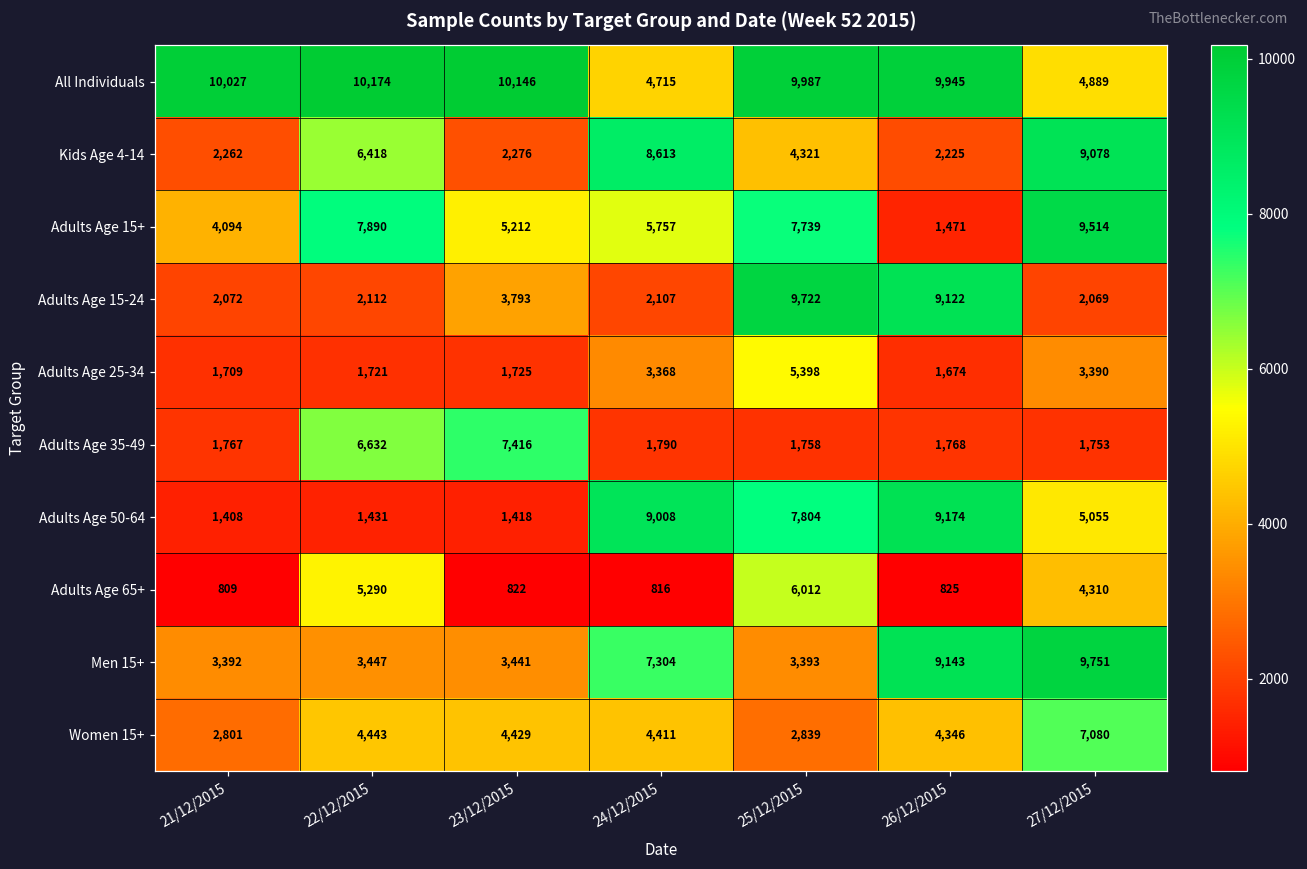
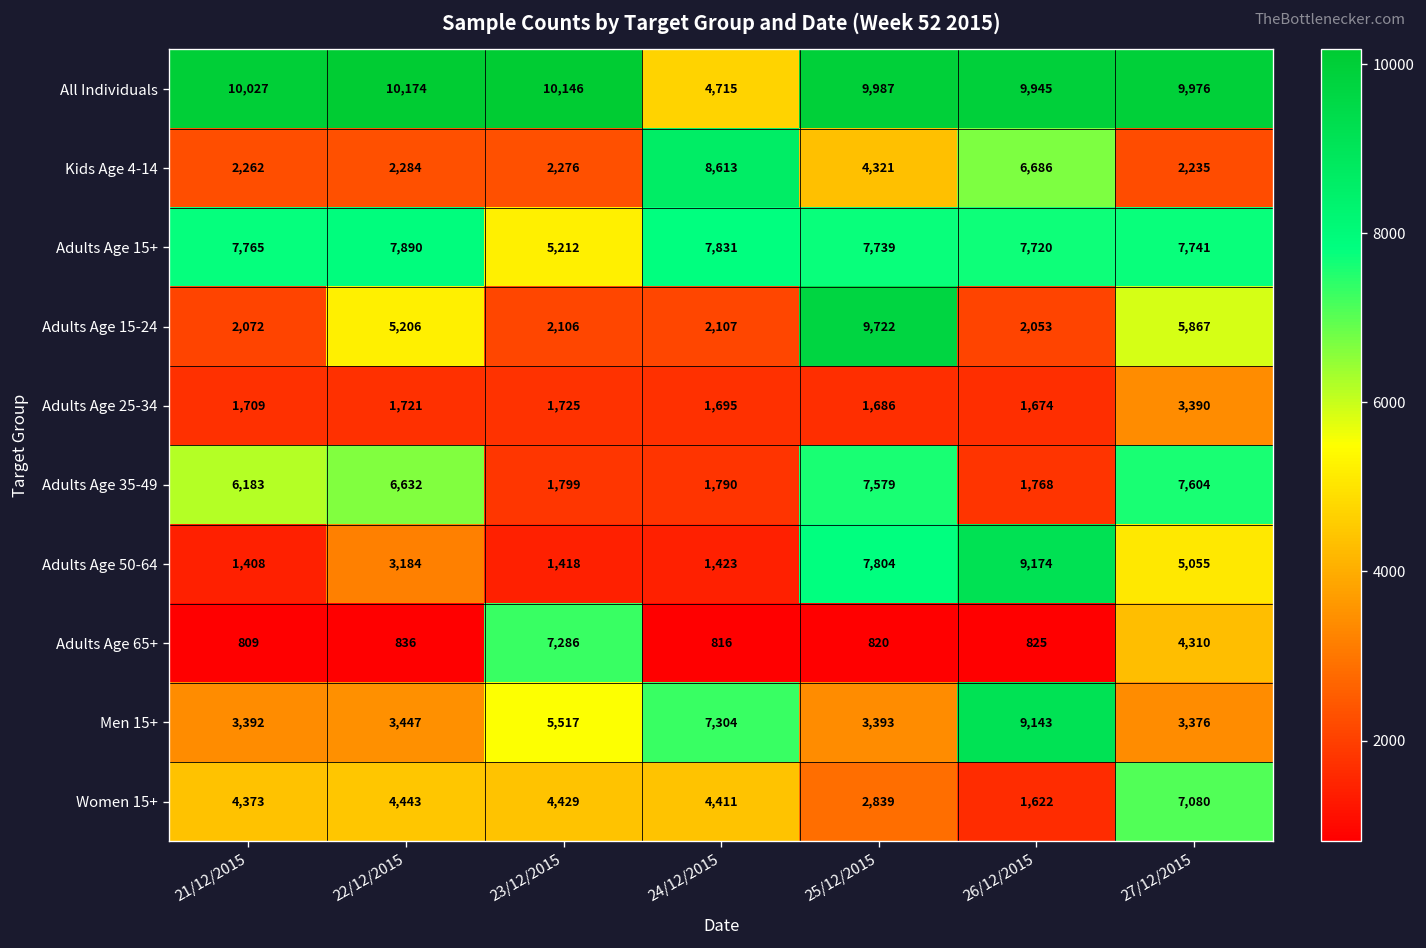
All Individuals, 27/12/2015: 4,889 -> 9,976
Kids Age 4-14, 22/12/2015: 6,418 -> 2,284
Kids Age 4-14, 26/12/2015: 2,225 -> 6,686
Kids Age 4-14, 27/12/2015: 9,078 -> 2,235
Adults Age 15+, 21/12/2015: 4,094 -> 7,765
Adults Age 15+, 24/12/2015: 5,757 -> 7,831
Adults Age 15+, 26/12/2015: 1,471 -> 7,720
Adults Age 15+, 27/12/2015: 9,514 -> 7,741
Adults Age 15-24, 22/12/2015: 2,112 -> 5,206
Adults Age 15-24, 23/12/2015: 3,793 -> 2,106
Adults Age 15-24, 26/12/2015: 9,122 -> 2,053
Adults Age 15-24, 27/12/2015: 2,069 -> 5,867
Adults Age 25-34, 24/12/2015: 3,368 -> 1,695
Adults Age 25-34, 25/12/2015: 5,398 -> 1,686
Adults Age 35-49, 21/12/2015: 1,767 -> 6,183
Adults Age 35-49, 23/12/2015: 7,416 -> 1,799
Adults Age 35-49, 25/12/2015: 1,758 -> 7,579
Adults Age 35-49, 27/12/2015: 1,753 -> 7,604
Adults Age 50-64, 22/12/2015: 1,431 -> 3,184
Adults Age 50-64, 24/12/2015: 9,008 -> 1,423
Adults Age 65+, 22/12/2015: 5,290 -> 836
Adults Age 65+, 23/12/2015: 822 -> 7,286
Adults Age 65+, 25/12/2015: 6,012 -> 820
Men 15+, 23/12/2015: 3,441 -> 5,517
Men 15+, 27/12/2015: 9,751 -> 3,376
Women 15+, 21/12/2015: 2,801 -> 4,373
Women 15+, 26/12/2015: 4,346 -> 1,622
